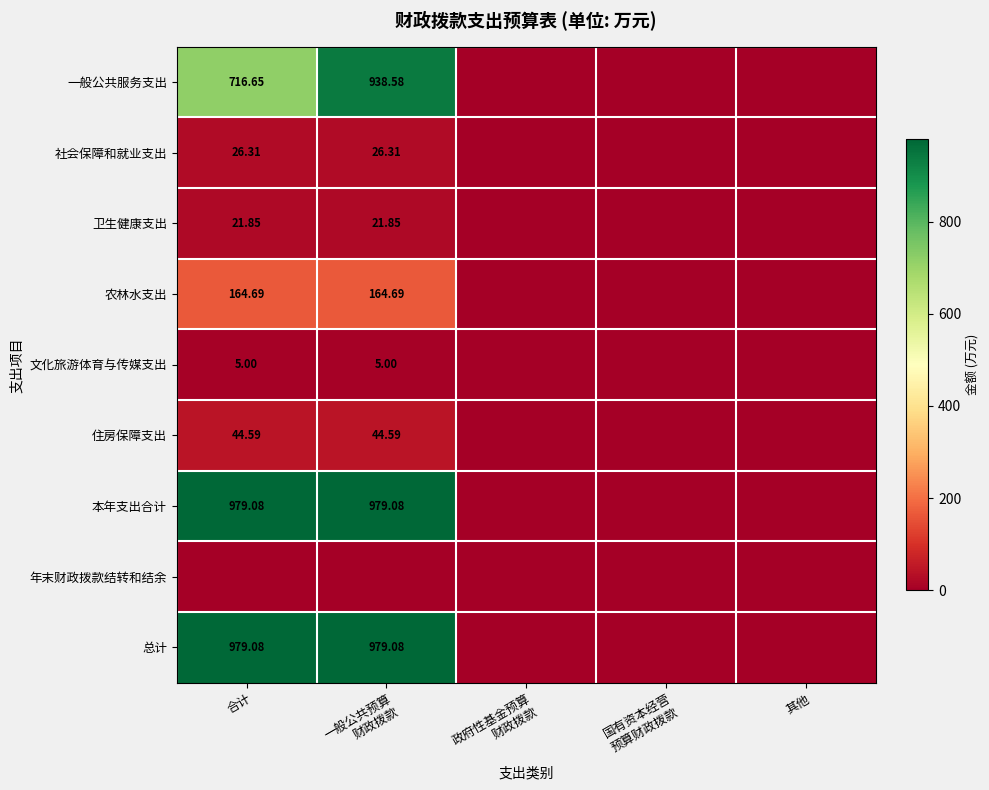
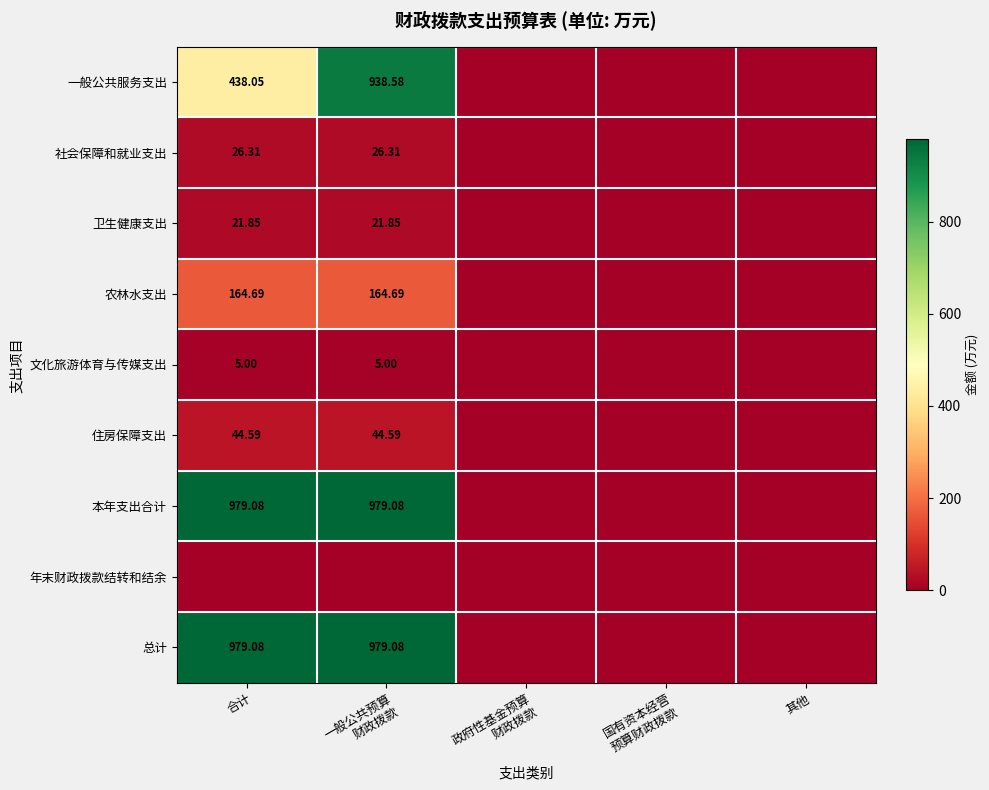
一般公共服务支出, 合计: 716.65 -> 438.05
